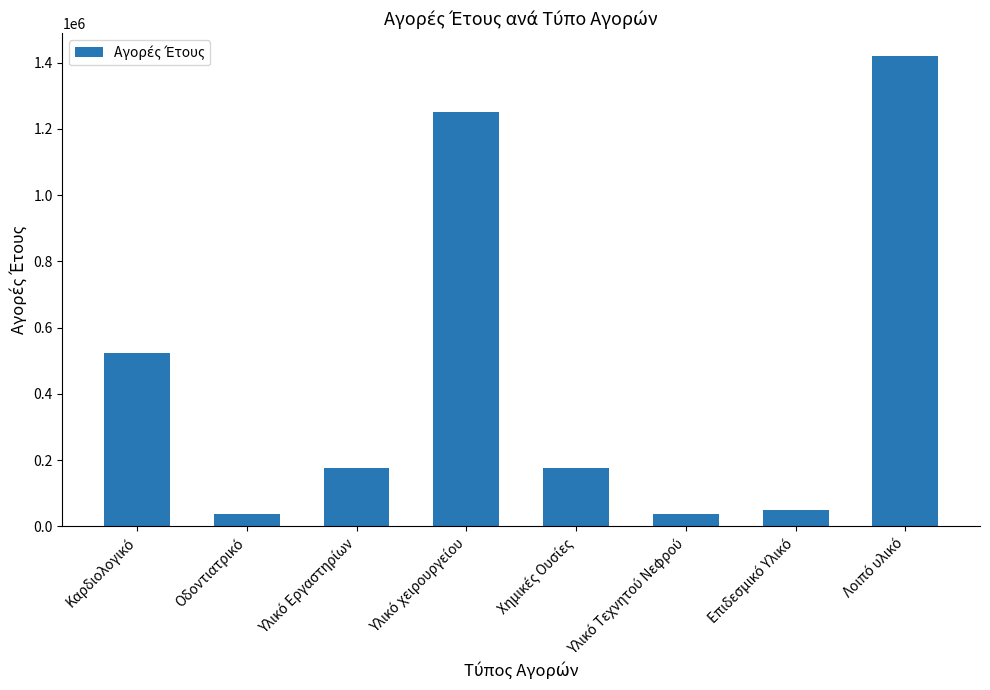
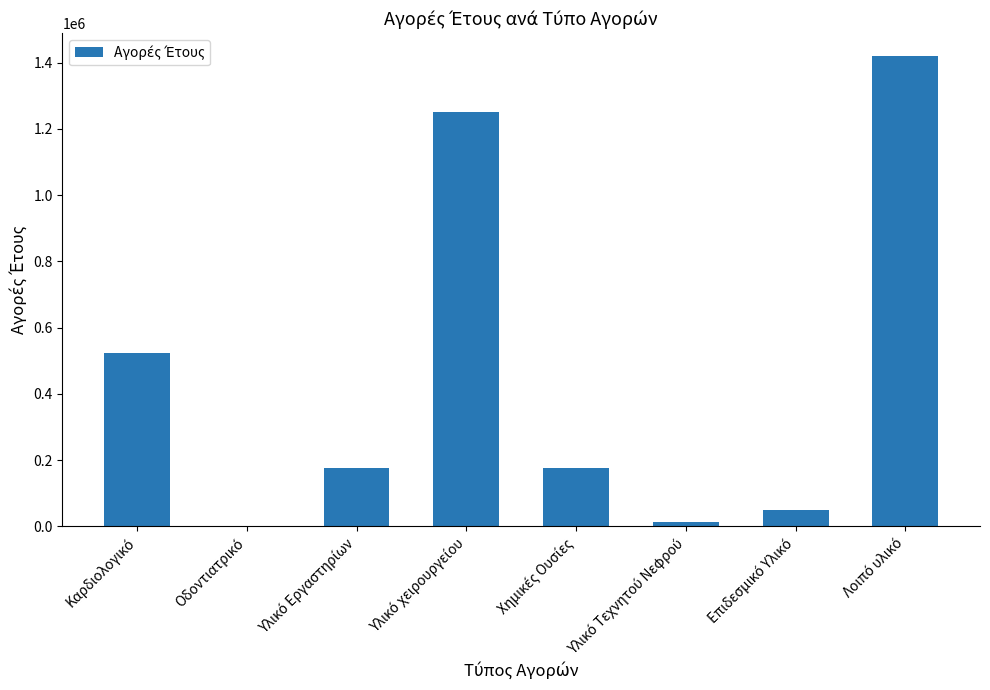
Οδοντιατρικό: 40000 -> 0
Υλικό Τεχνητού Νεφρού: 40000 -> 10000
